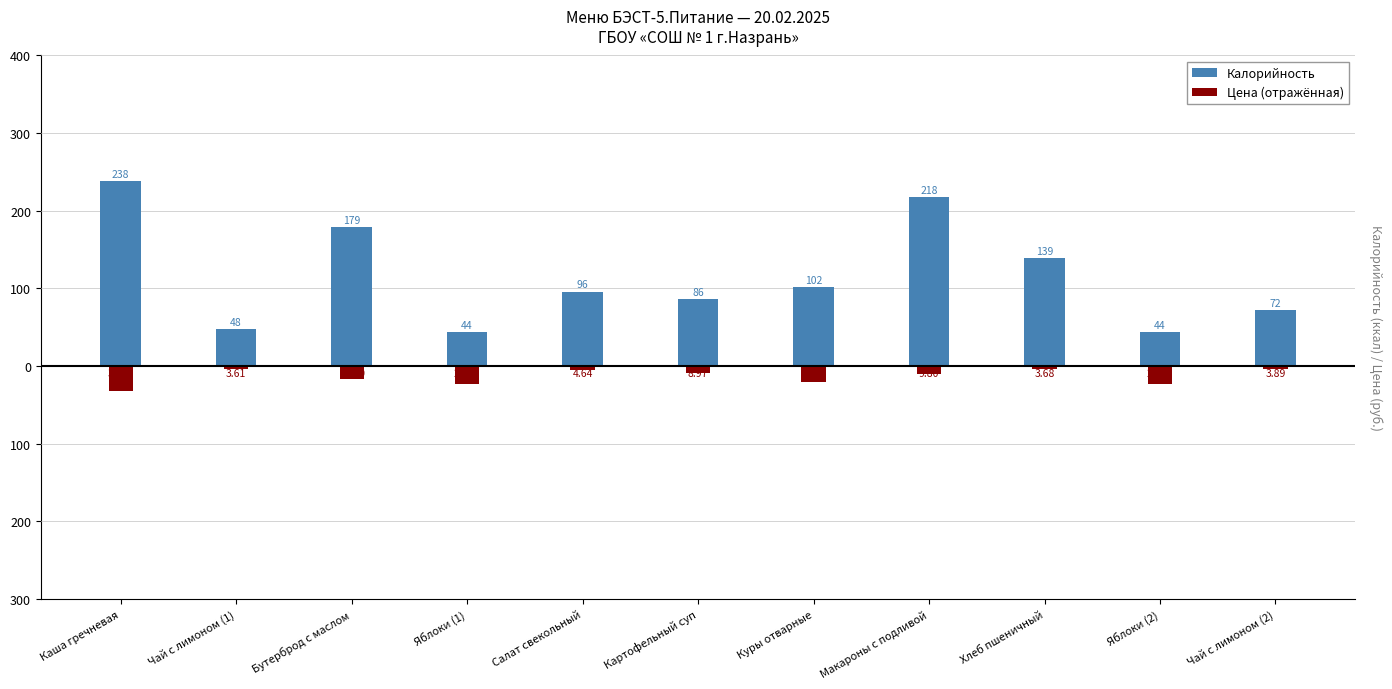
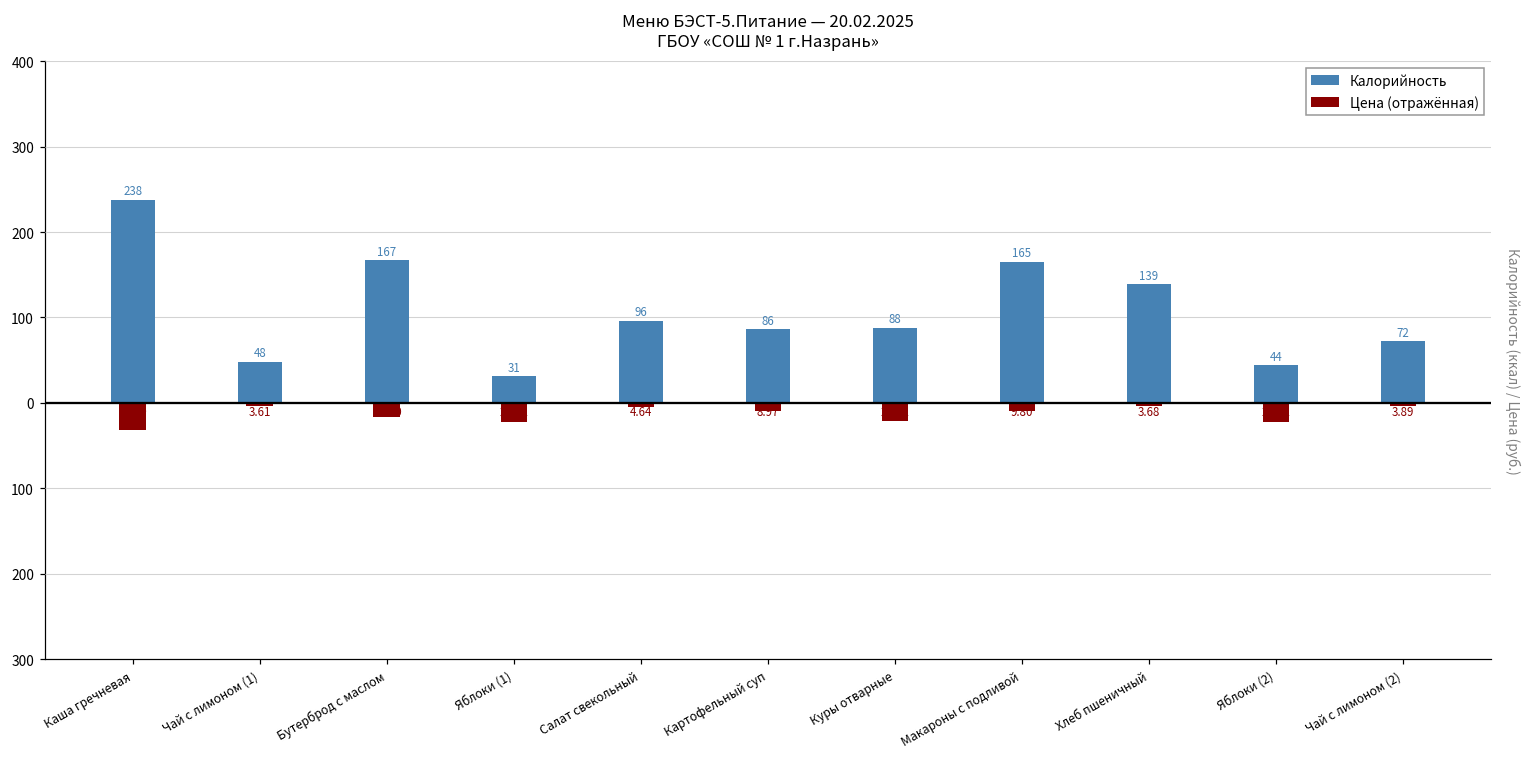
Калорийность, Бутерброд с маслом: 179 -> 167
Калорийность, Яблоки (1): 44 -> 31
Калорийность, Куры отварные: 102 -> 88
Калорийность, Макароны с подливой: 218 -> 165
